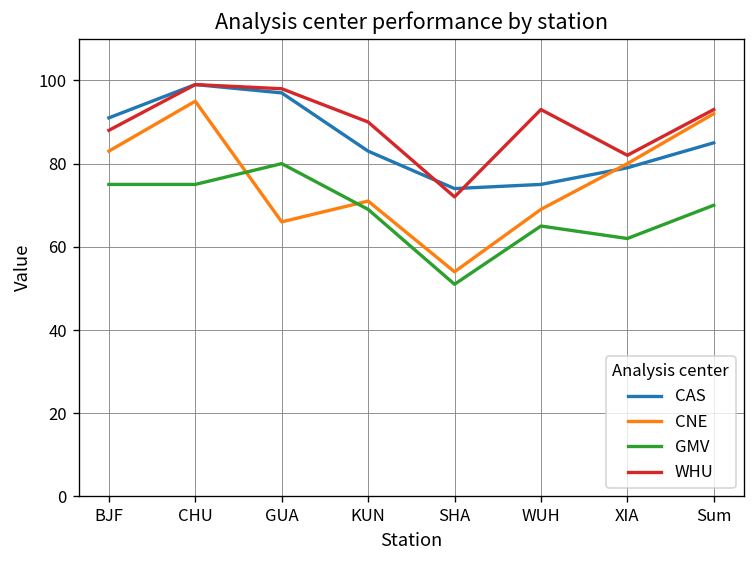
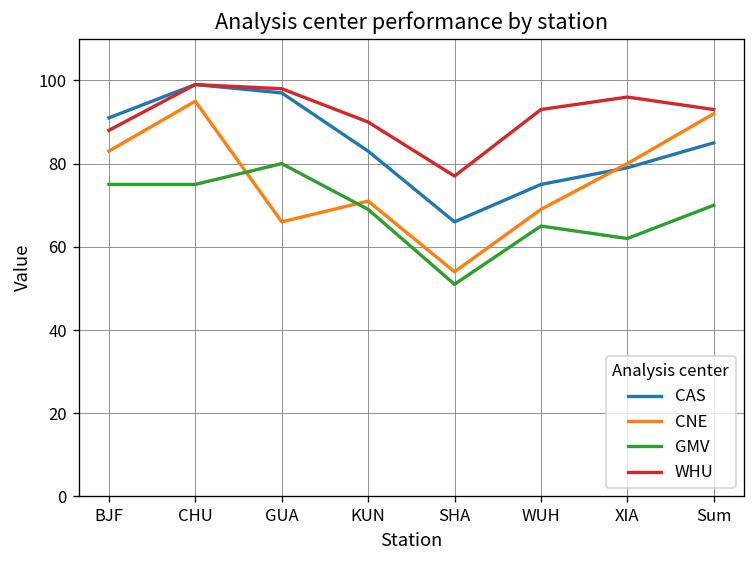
CAS, SHA: 74 -> 66
WHU, SHA: 72 -> 77
WHU, XIA: 82 -> 96
